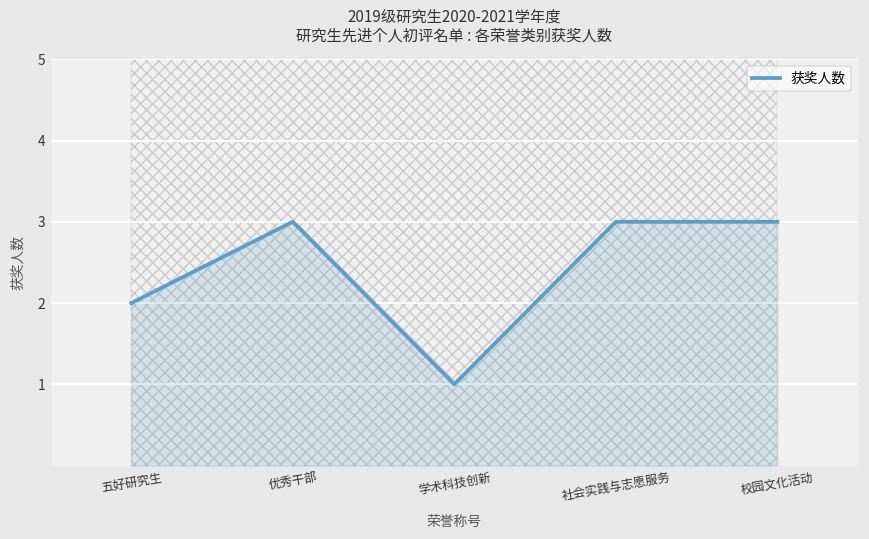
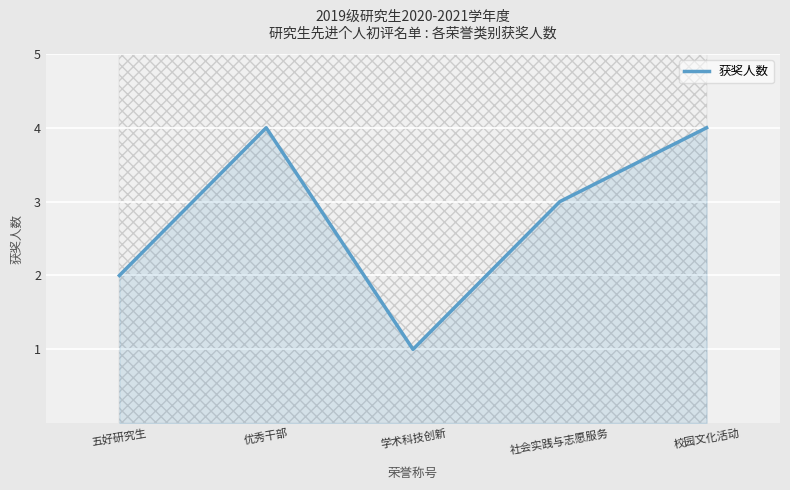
获奖人数, 优秀干部: 3 -> 4
获奖人数, 校园文化活动: 3 -> 4
